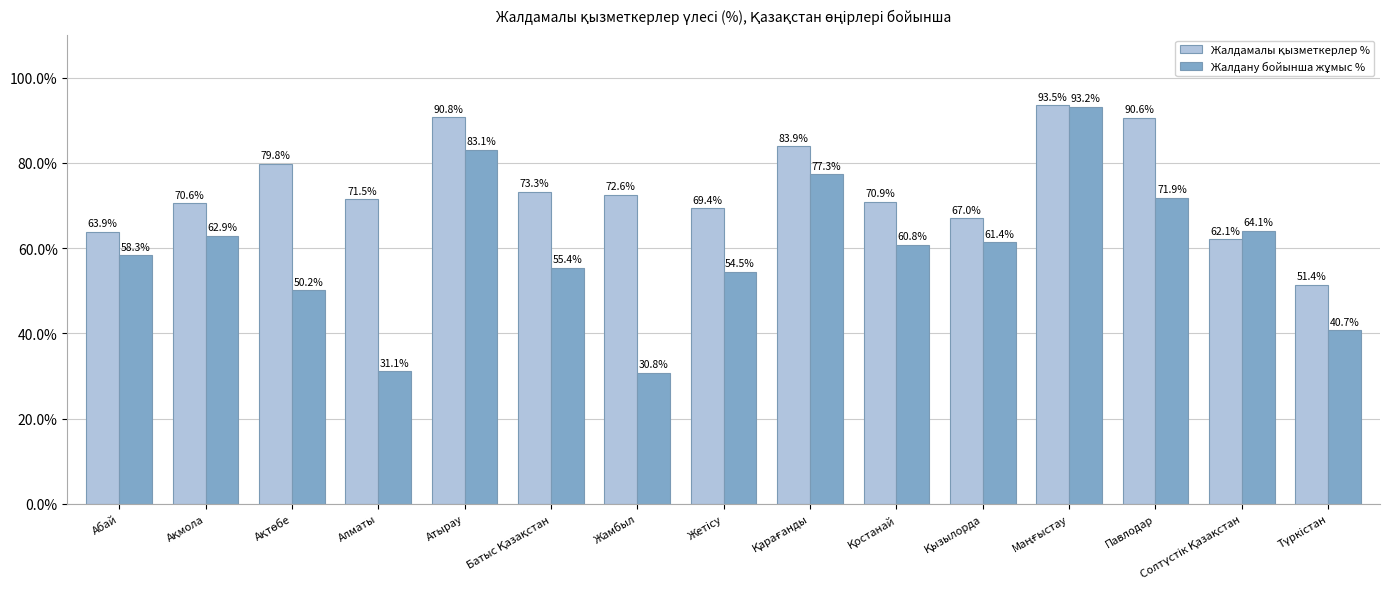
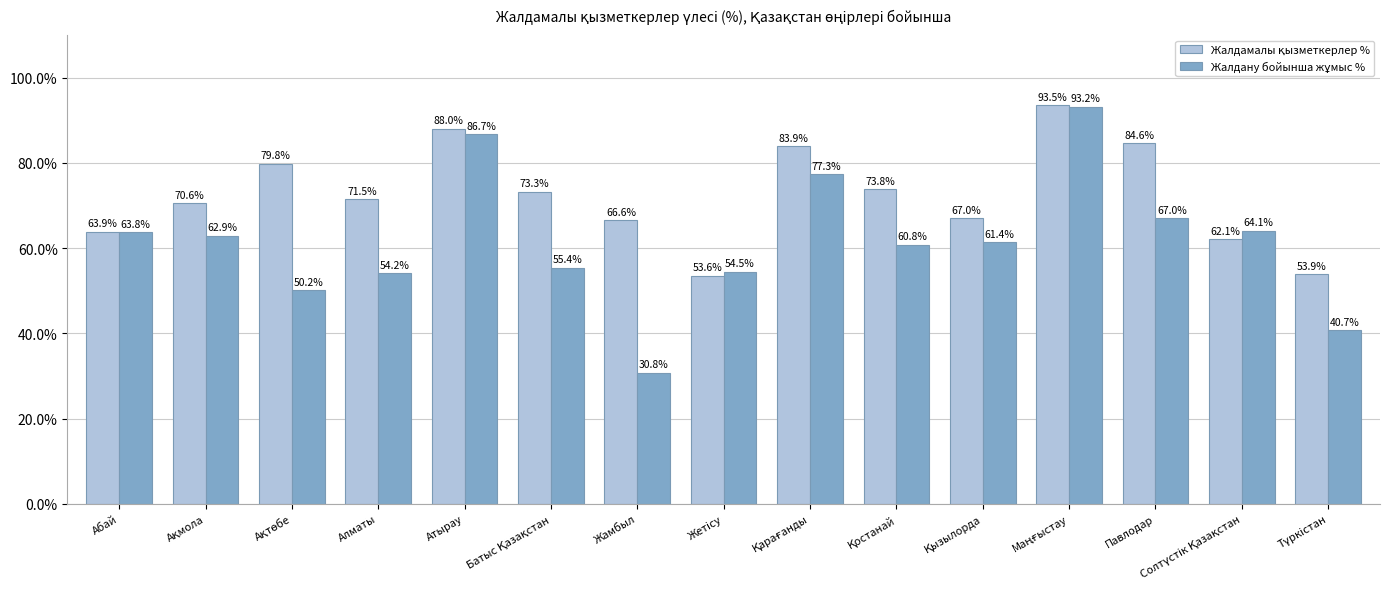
Жалдану бойынша жұмыс %, Абай: 58.3% -> 63.8%
Жалдану бойынша жұмыс %, Алматы: 31.1% -> 54.2%
Жалдамалы қызметкерлер %, Атырау: 90.8% -> 88.0%
Жалдану бойынша жұмыс %, Атырау: 83.1% -> 86.7%
Жалдамалы қызметкерлер %, Жамбыл: 72.6% -> 66.6%
Жалдамалы қызметкерлер %, Жетісу: 69.4% -> 53.6%
Жалдамалы қызметкерлер %, Қостанай: 70.9% -> 73.8%
Жалдамалы қызметкерлер %, Павлодар: 90.6% -> 84.6%
Жалдану бойынша жұмыс %, Павлодар: 71.9% -> 67.0%
Жалдамалы қызметкерлер %, Түркістан: 51.4% -> 53.9%
